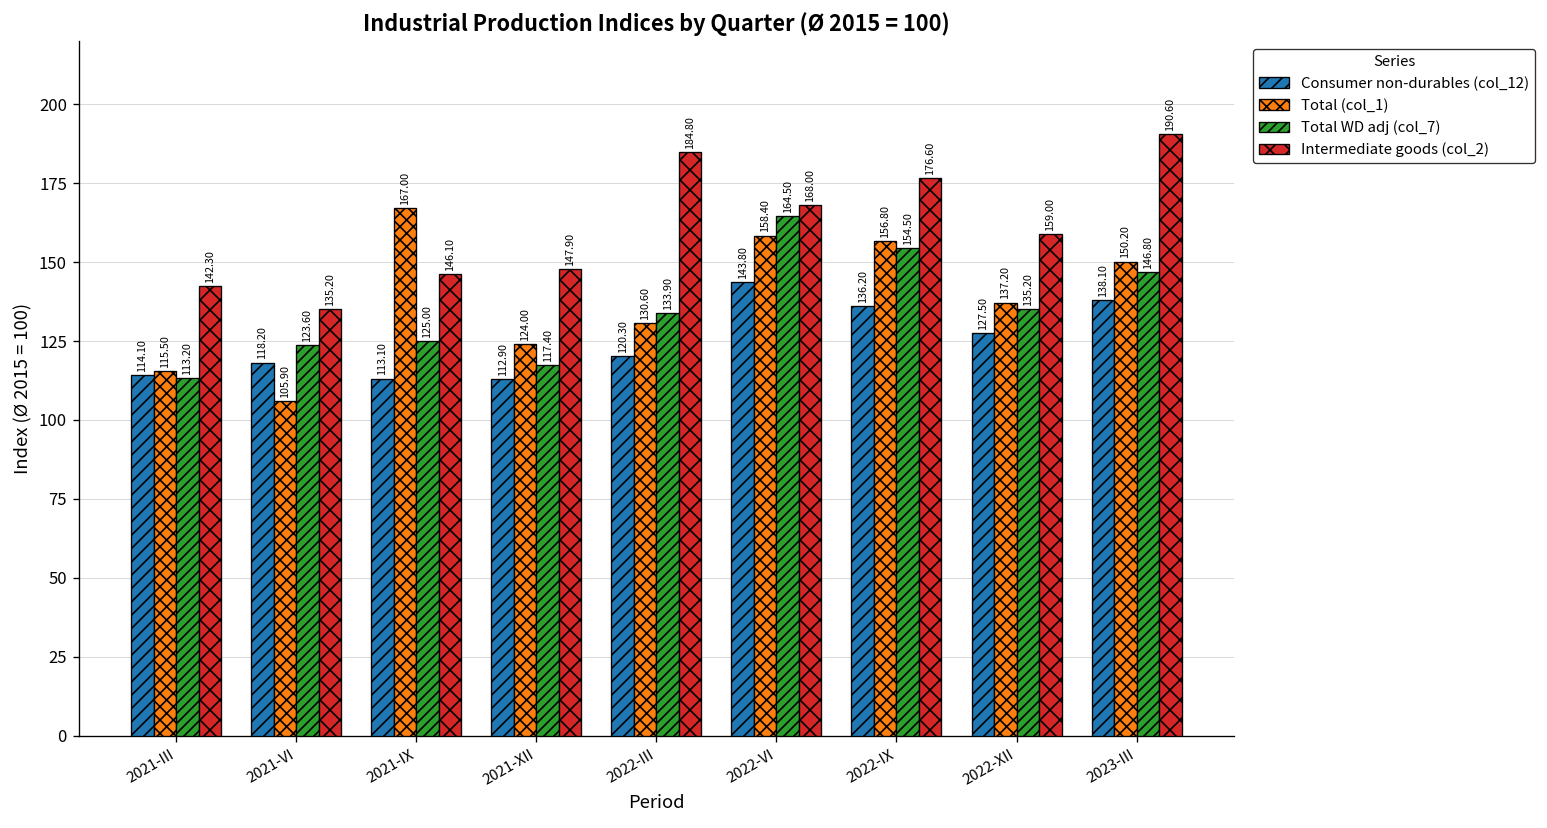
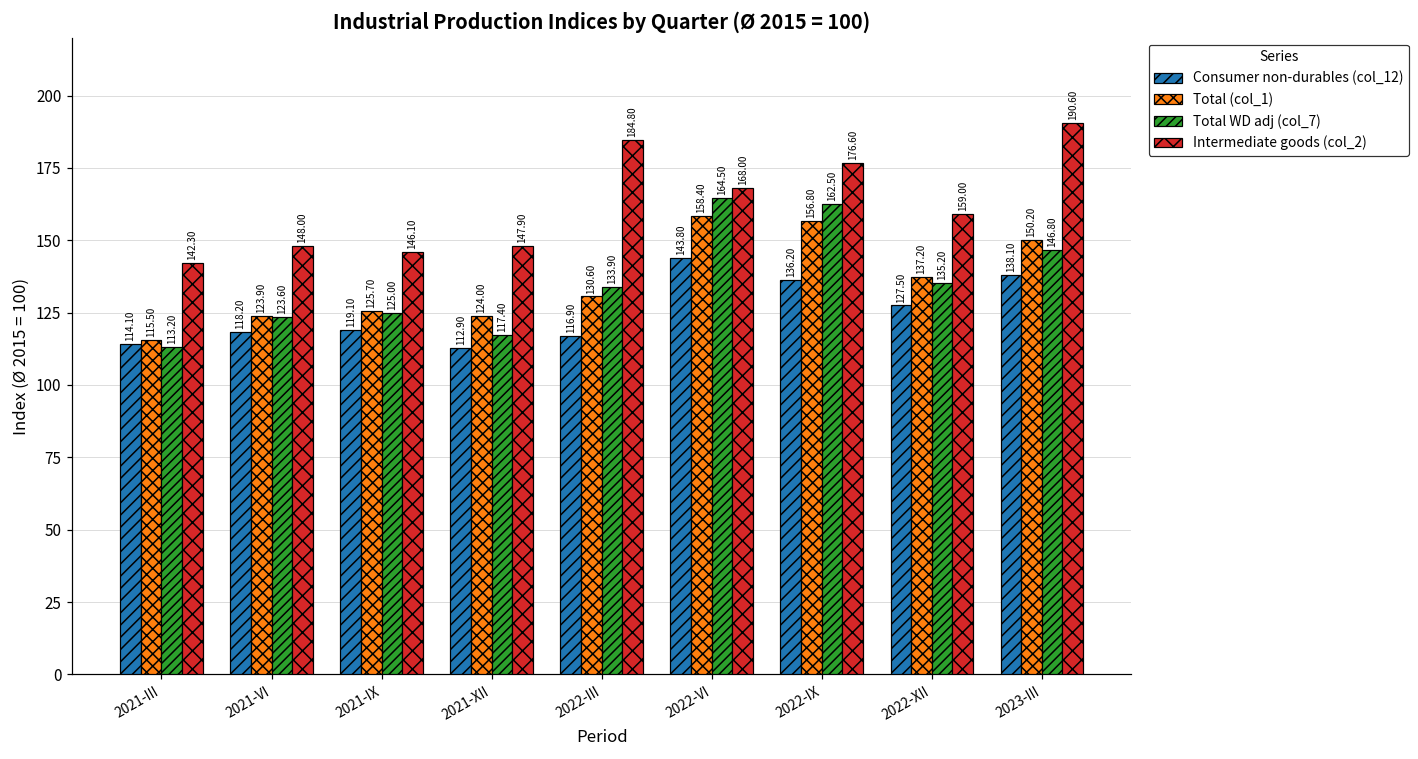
Total (col_1), 2021-VI: 105.90 -> 123.90
Intermediate goods (col_2), 2021-VI: 135.20 -> 148.00
Consumer non-durables (col_12), 2021-IX: 113.10 -> 119.10
Total (col_1), 2021-IX: 167.00 -> 125.70
Consumer non-durables (col_12), 2022-III: 120.30 -> 116.90
Total WD adj (col_7), 2022-IX: 154.50 -> 162.50
